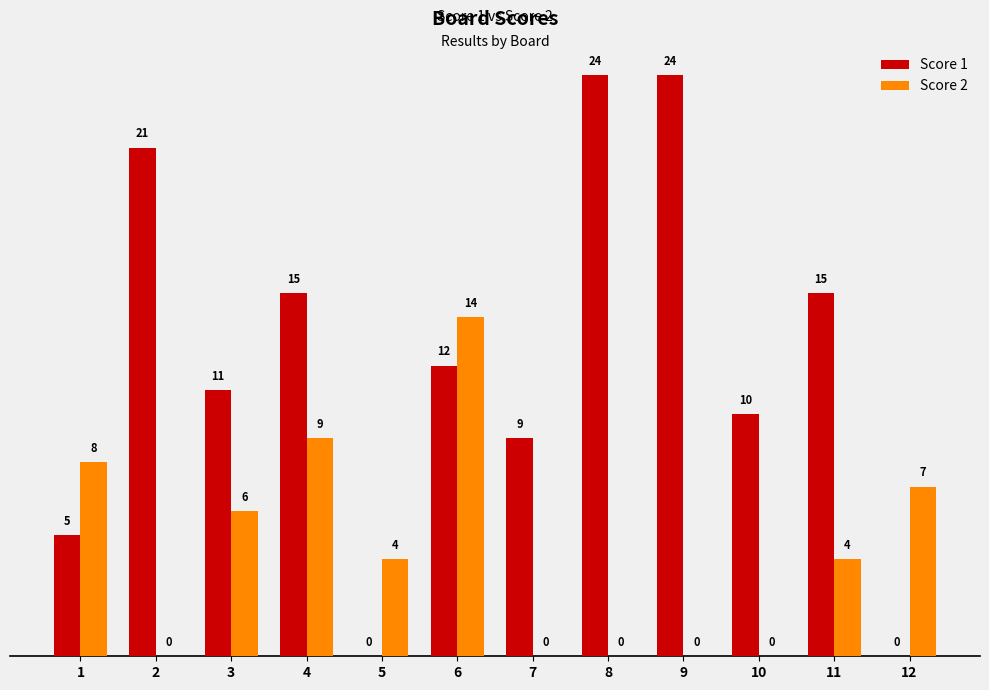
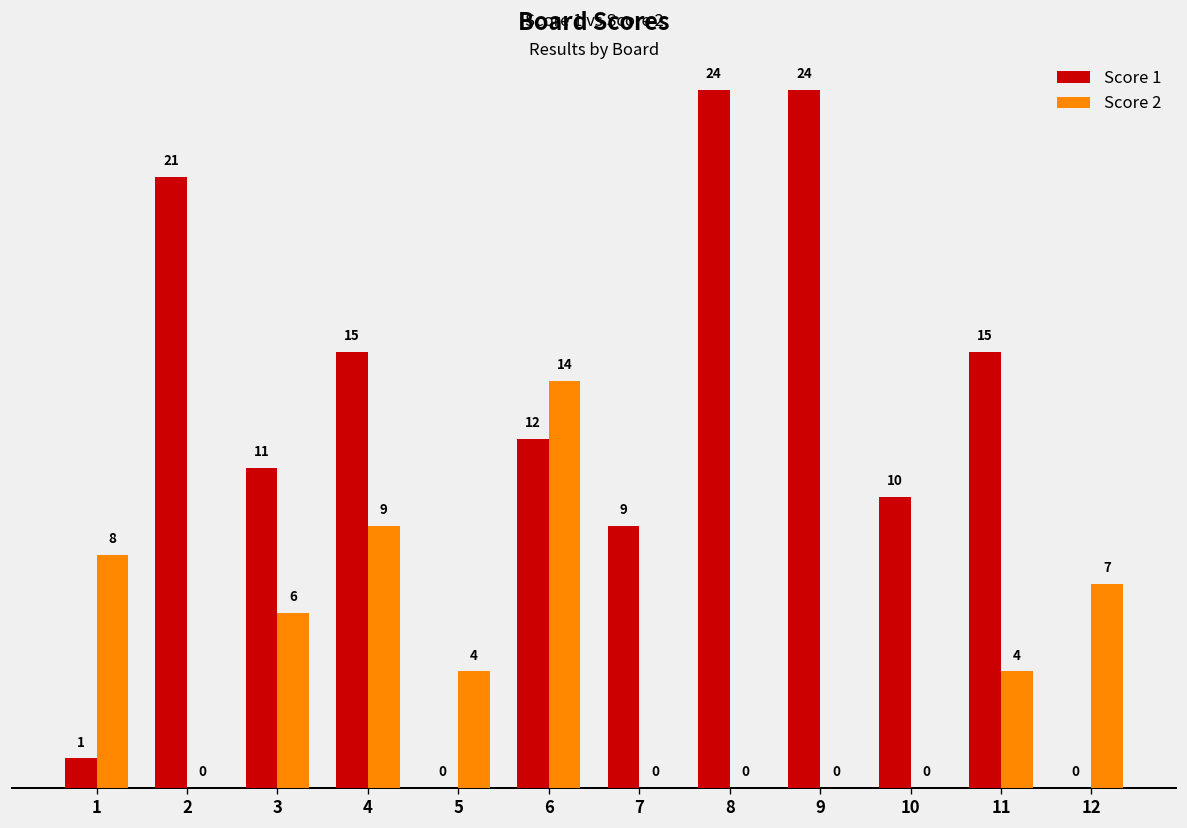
Score 1, 1: 5 -> 1
